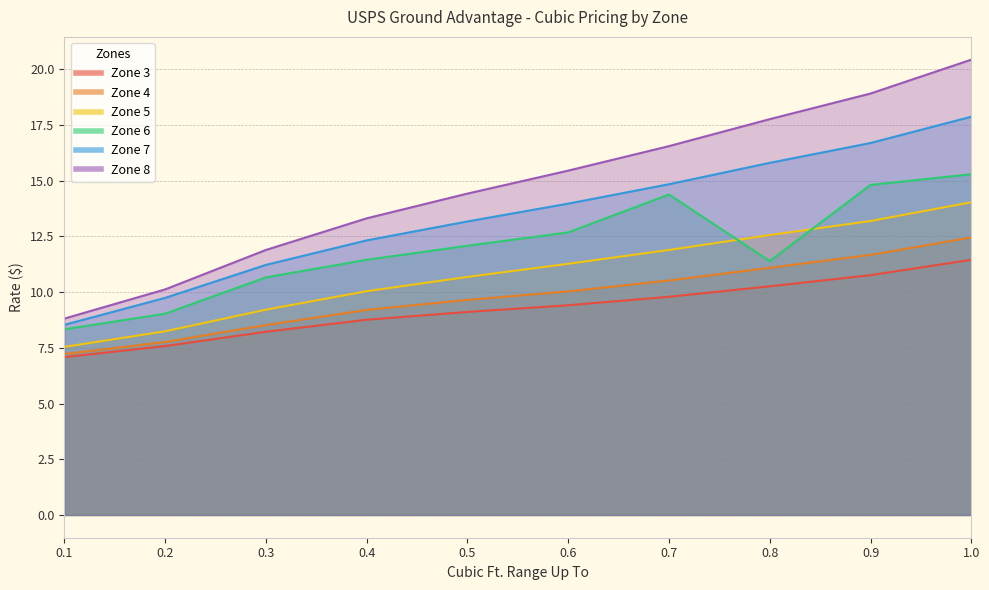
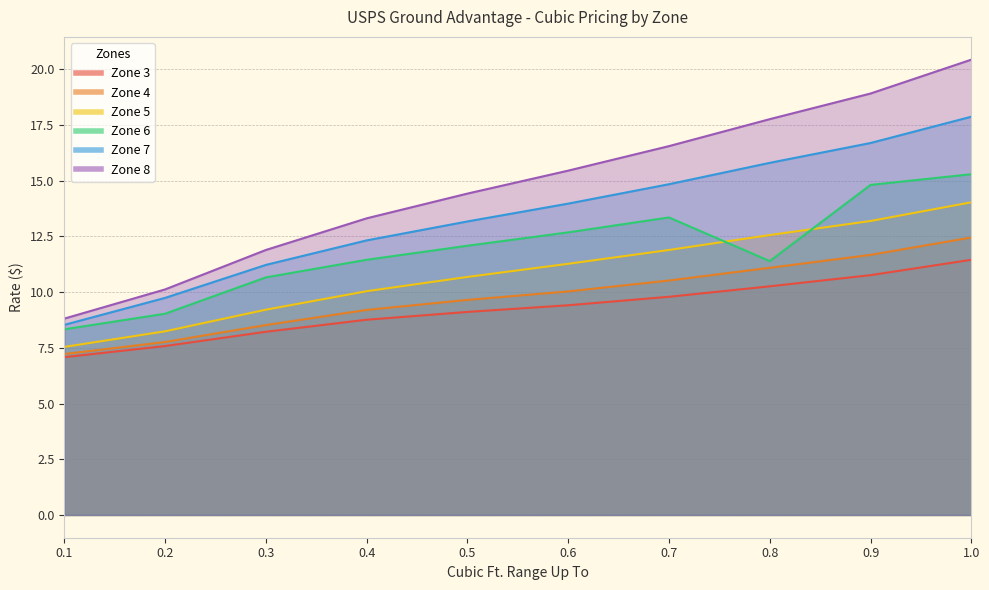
Zone 6, 0.7: 14.4 -> 13.4
